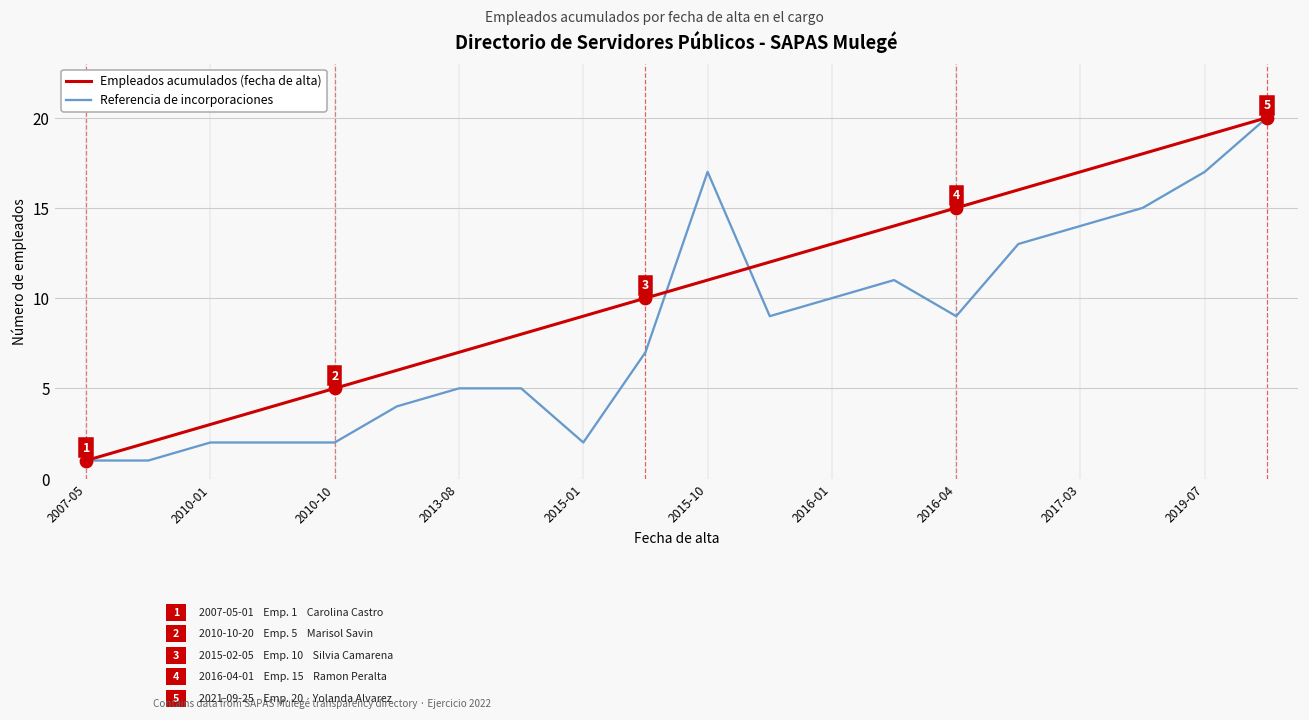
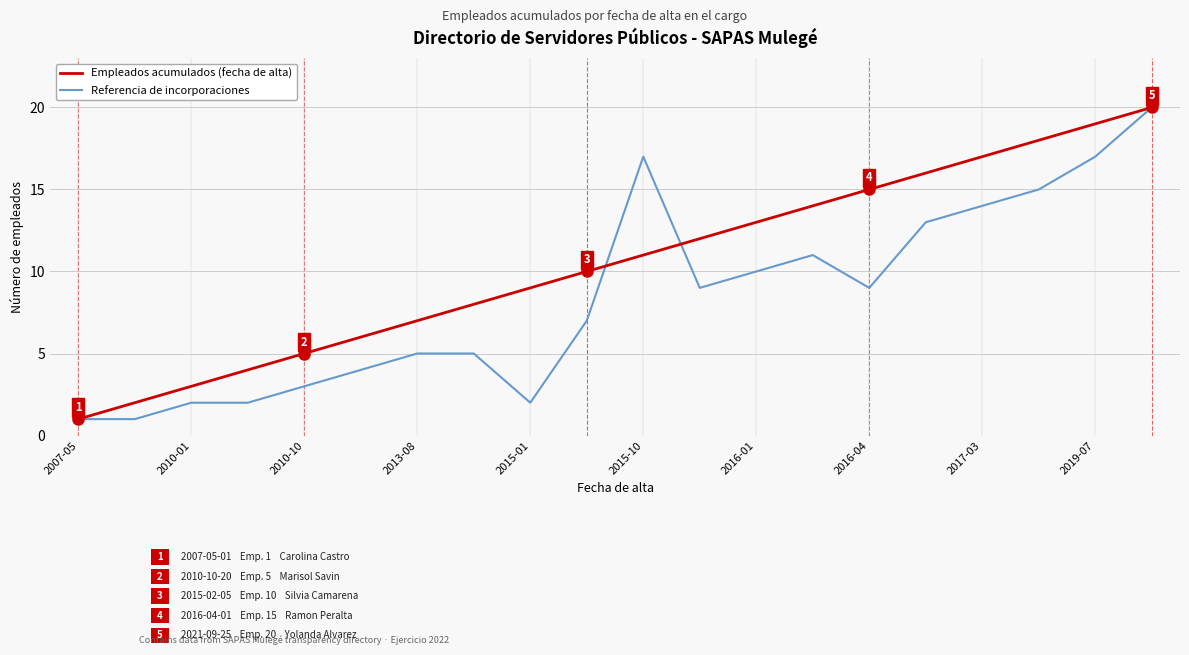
Referencia de incorporaciones, 2010-10: 2 -> 3
